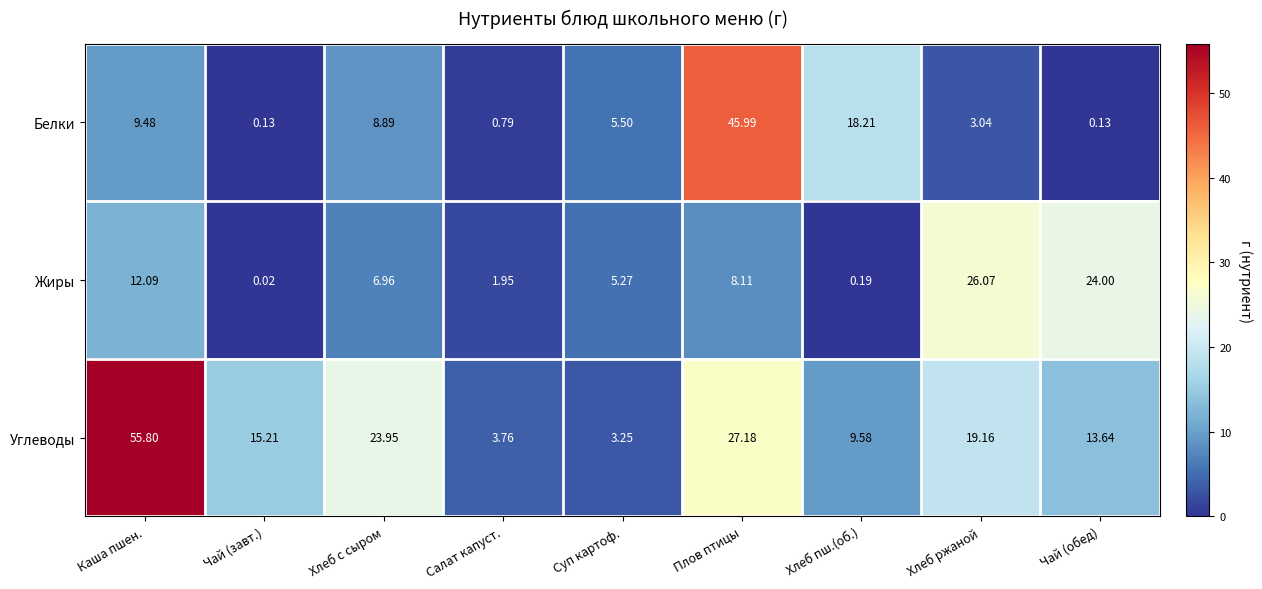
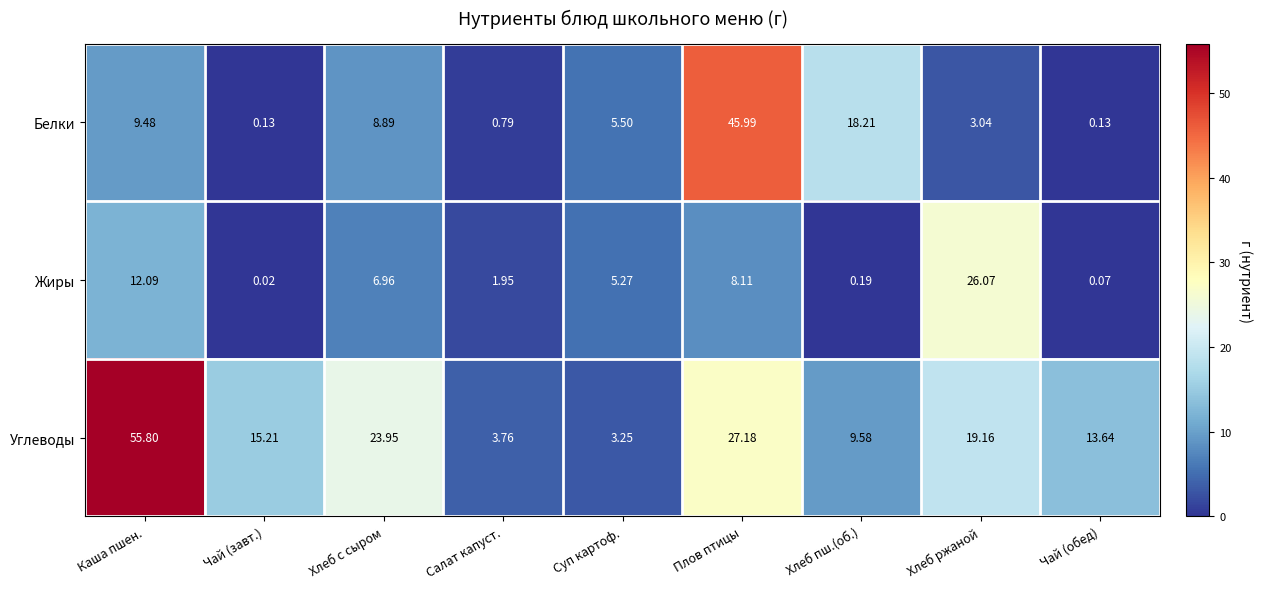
Жиры, Чай (обед): 24.00 -> 0.07
